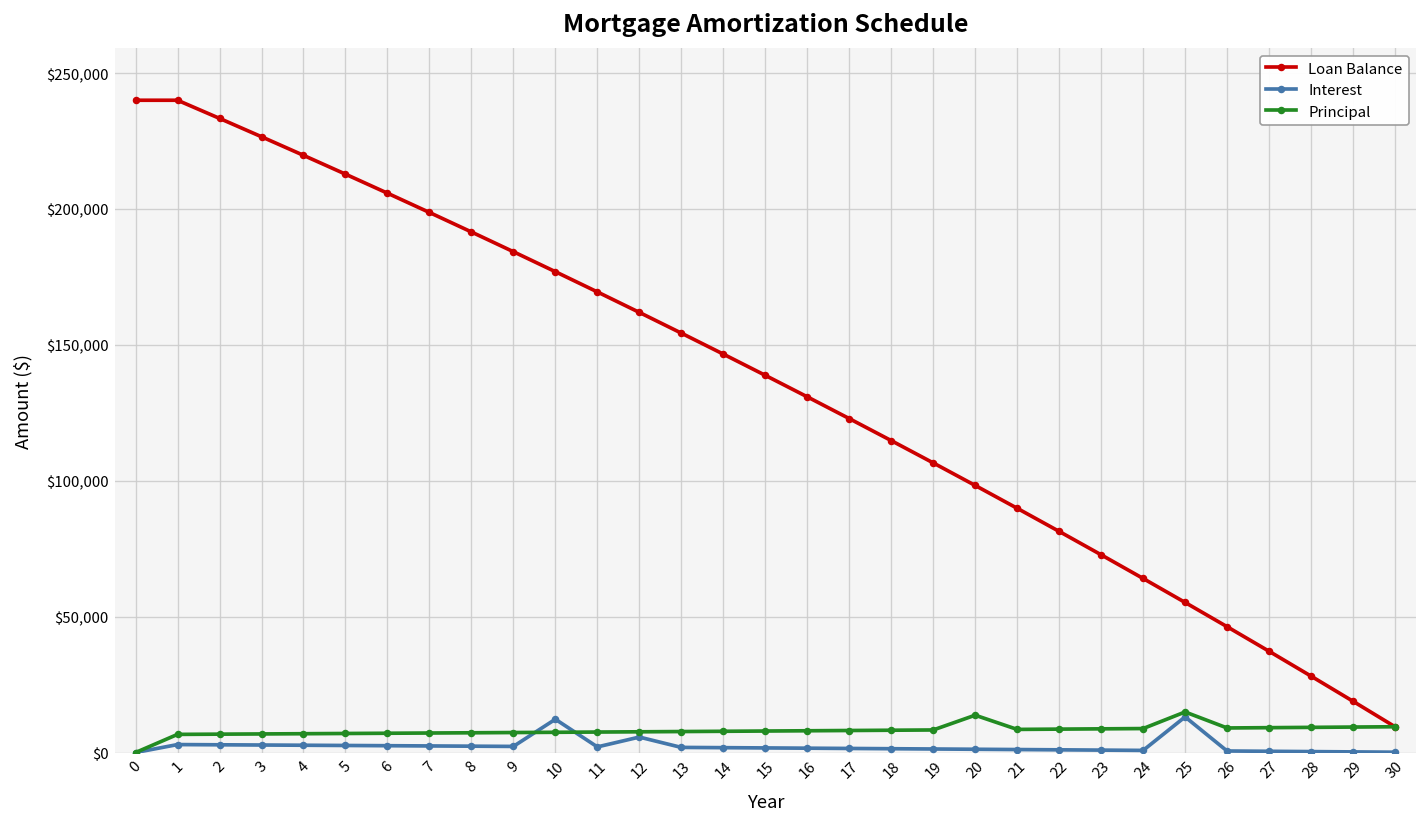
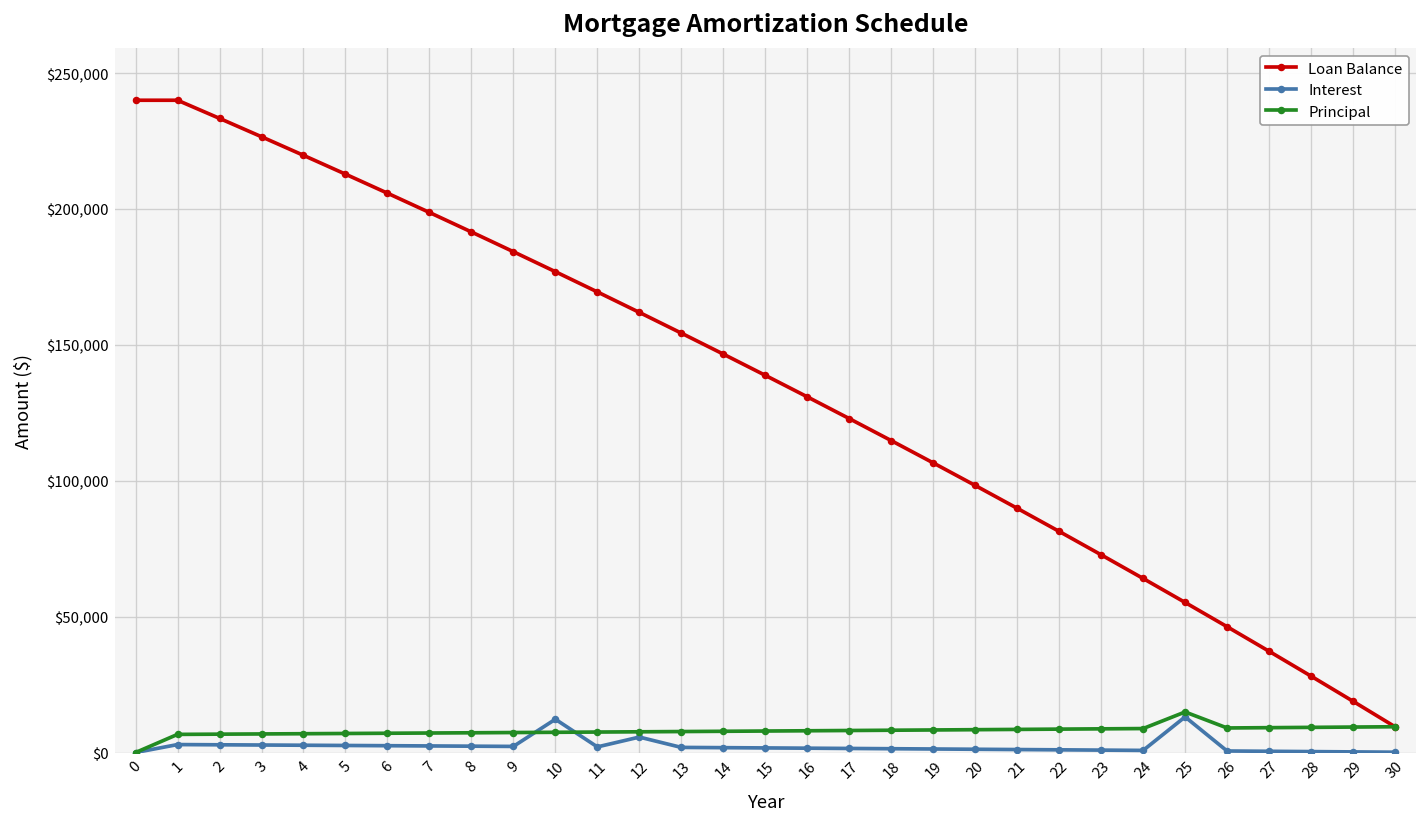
Principal, 20: $14,000 -> $8,000
